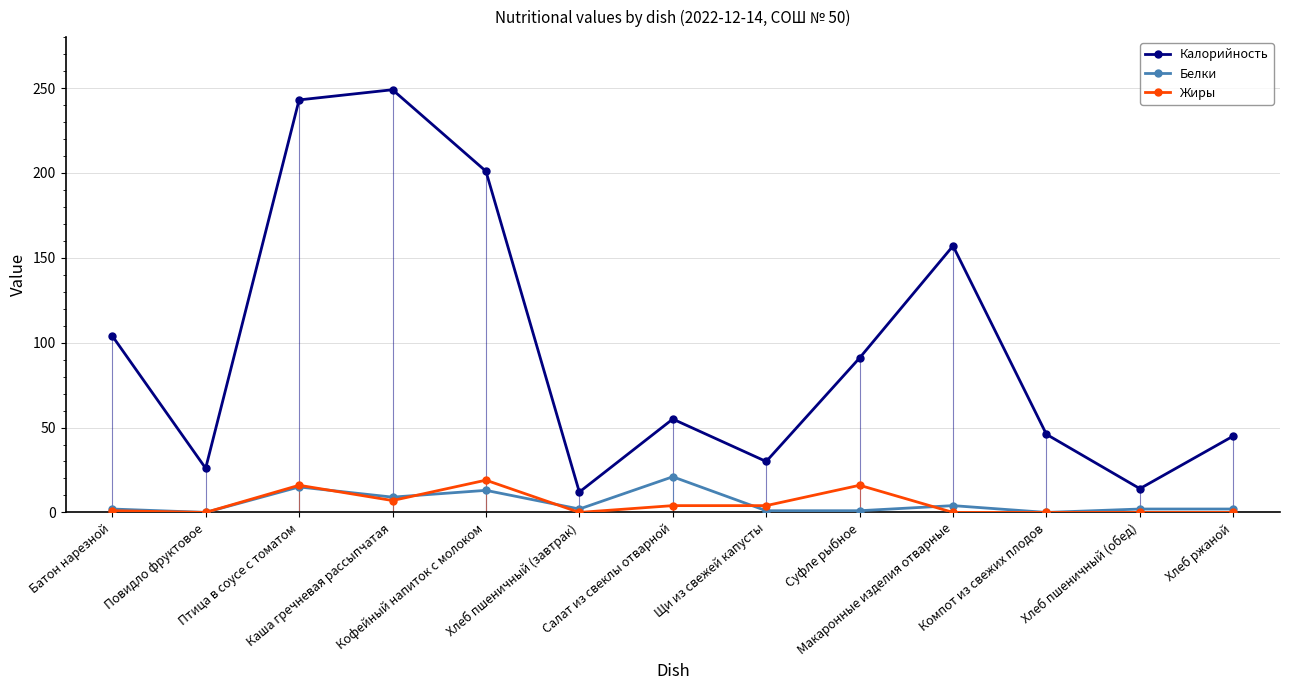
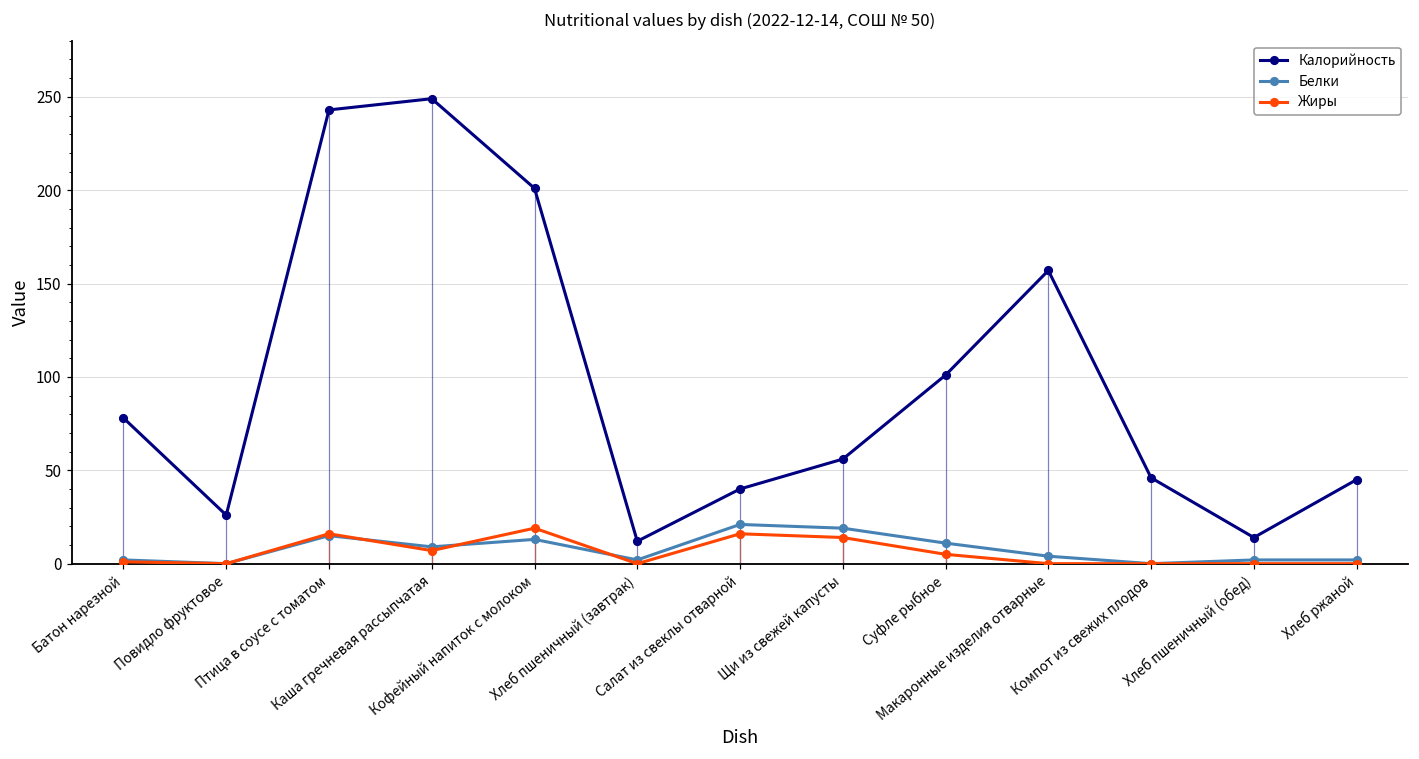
Калорийность, Батон нарезной: 104 -> 78
Калорийность, Салат из свеклы отварной: 55 -> 40
Жиры, Салат из свеклы отварной: 4 -> 16
Калорийность, Щи из свежей капусты: 30 -> 56
Белки, Щи из свежей капусты: 1 -> 19
Жиры, Щи из свежей капусты: 4 -> 14
Калорийность, Суфле рыбное: 91 -> 101
Белки, Суфле рыбное: 1 -> 11
Жиры, Суфле рыбное: 16 -> 5
